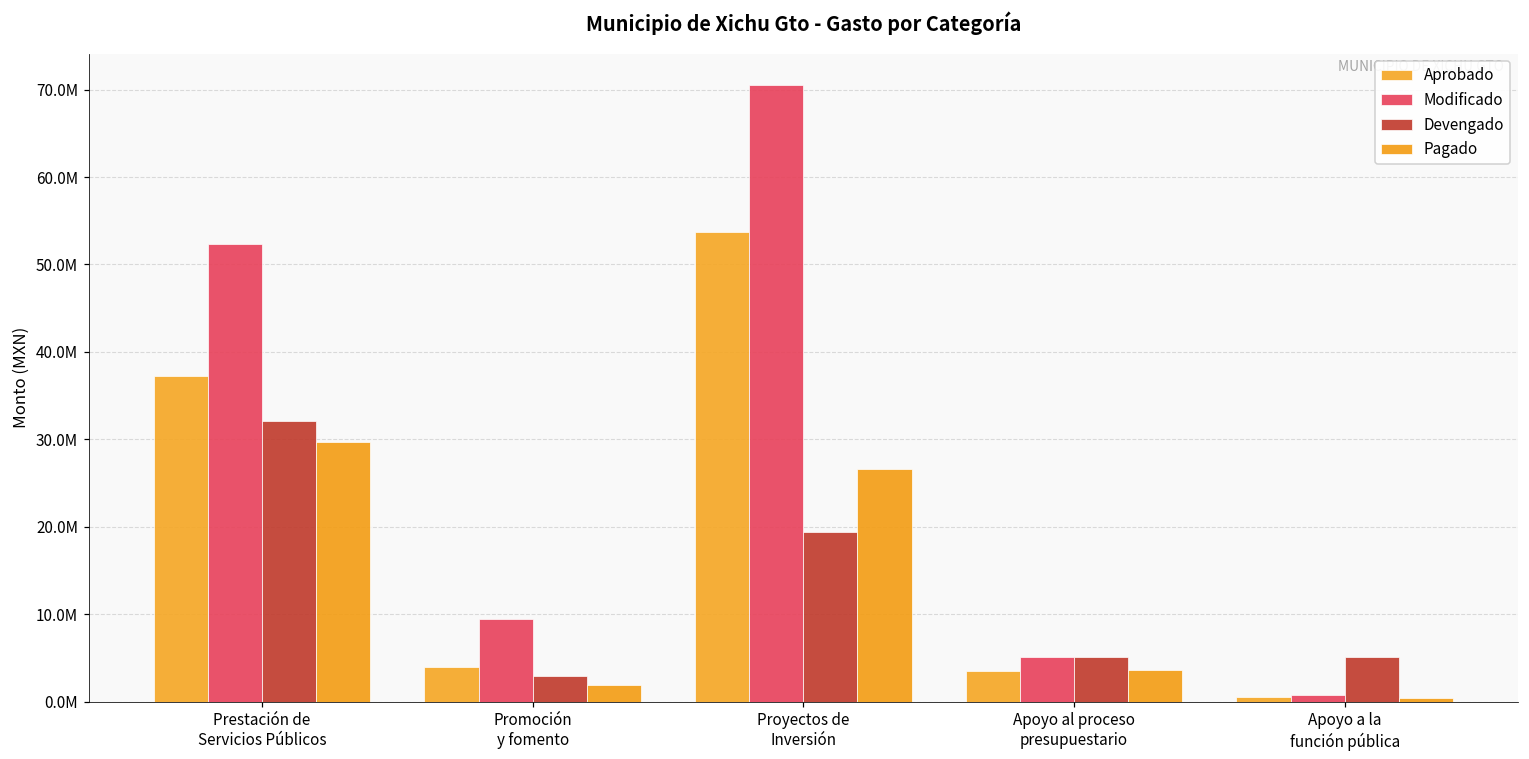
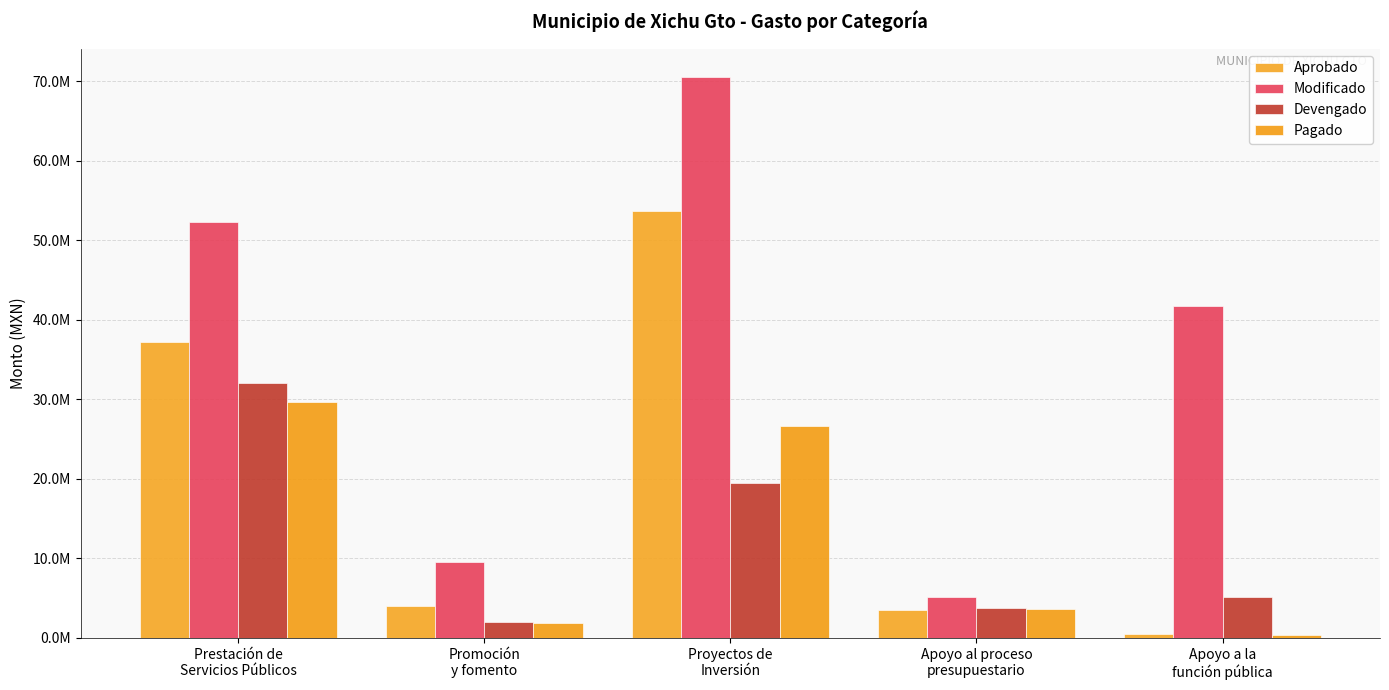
Devengado, Promoción y fomento: 3000000 -> 2000000
Devengado, Apoyo al proceso presupuestario: 5000000 -> 4000000
Modificado, Apoyo a la función pública: 1000000 -> 42000000
